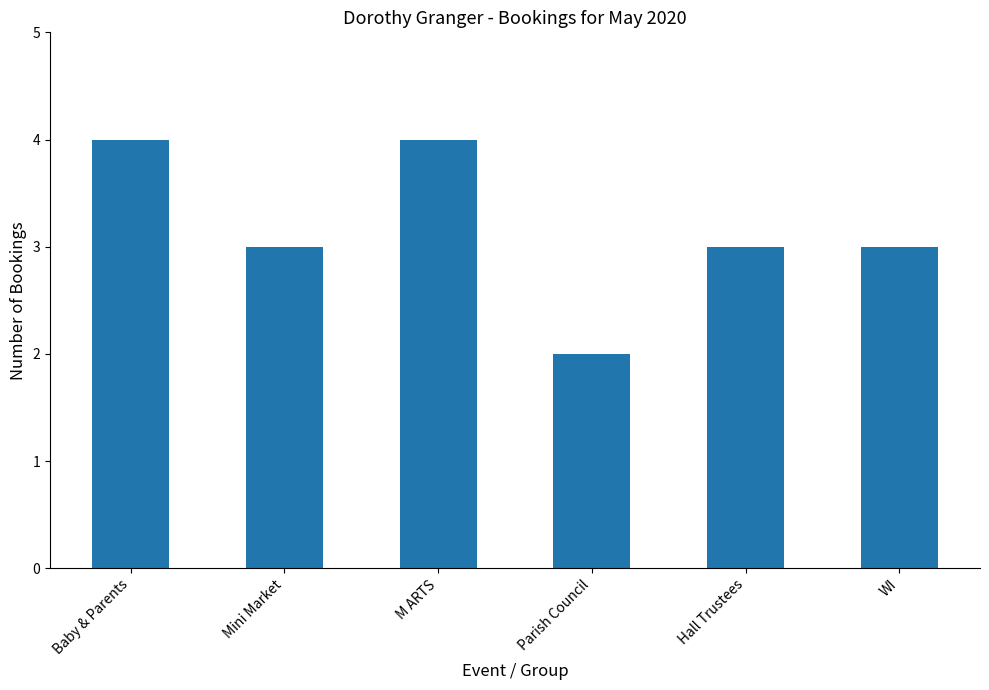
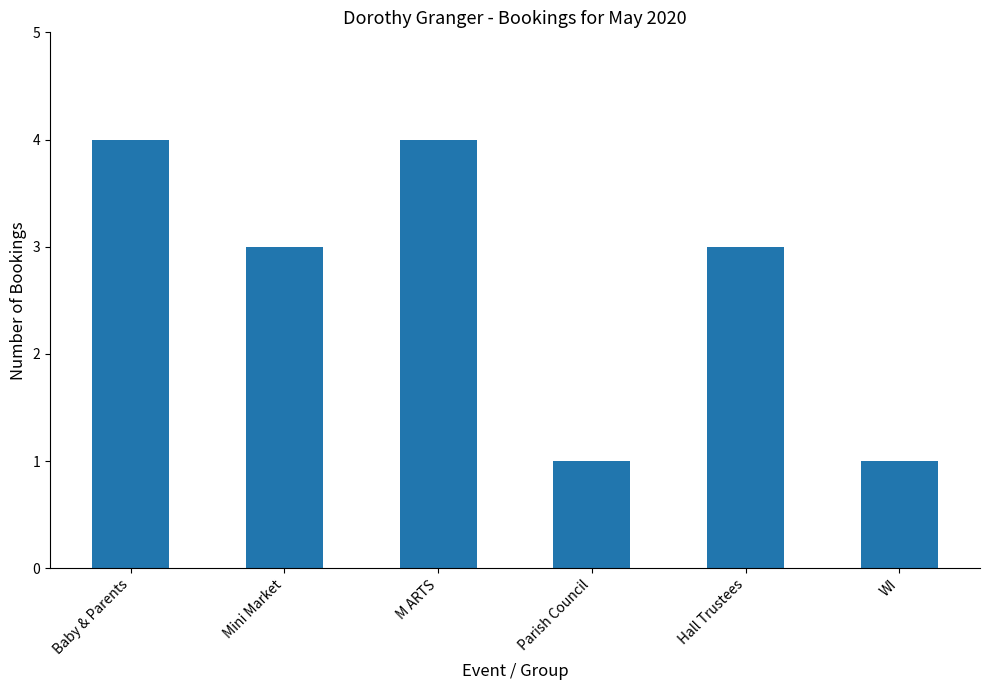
Parish Council: 2 -> 1
WI: 3 -> 1
